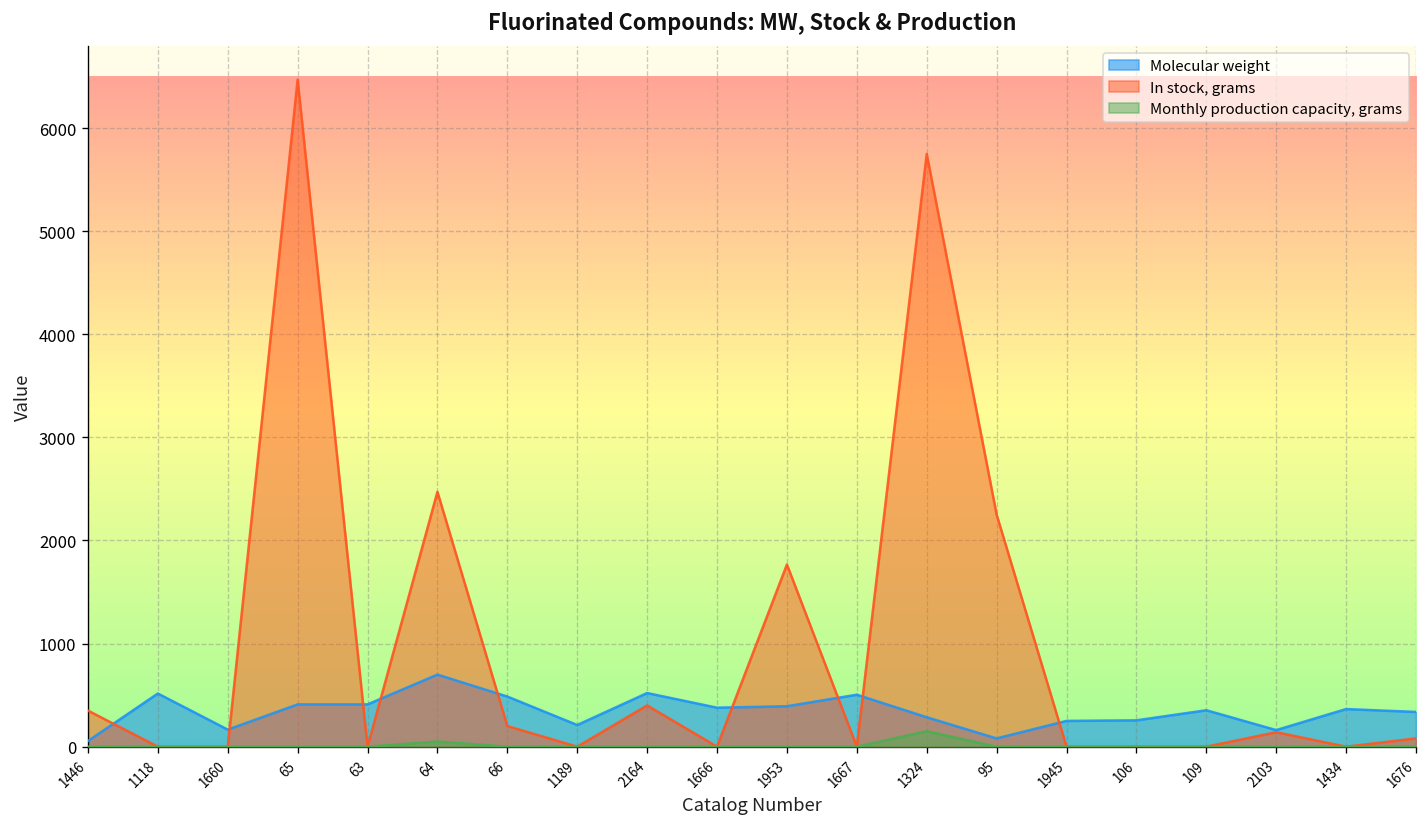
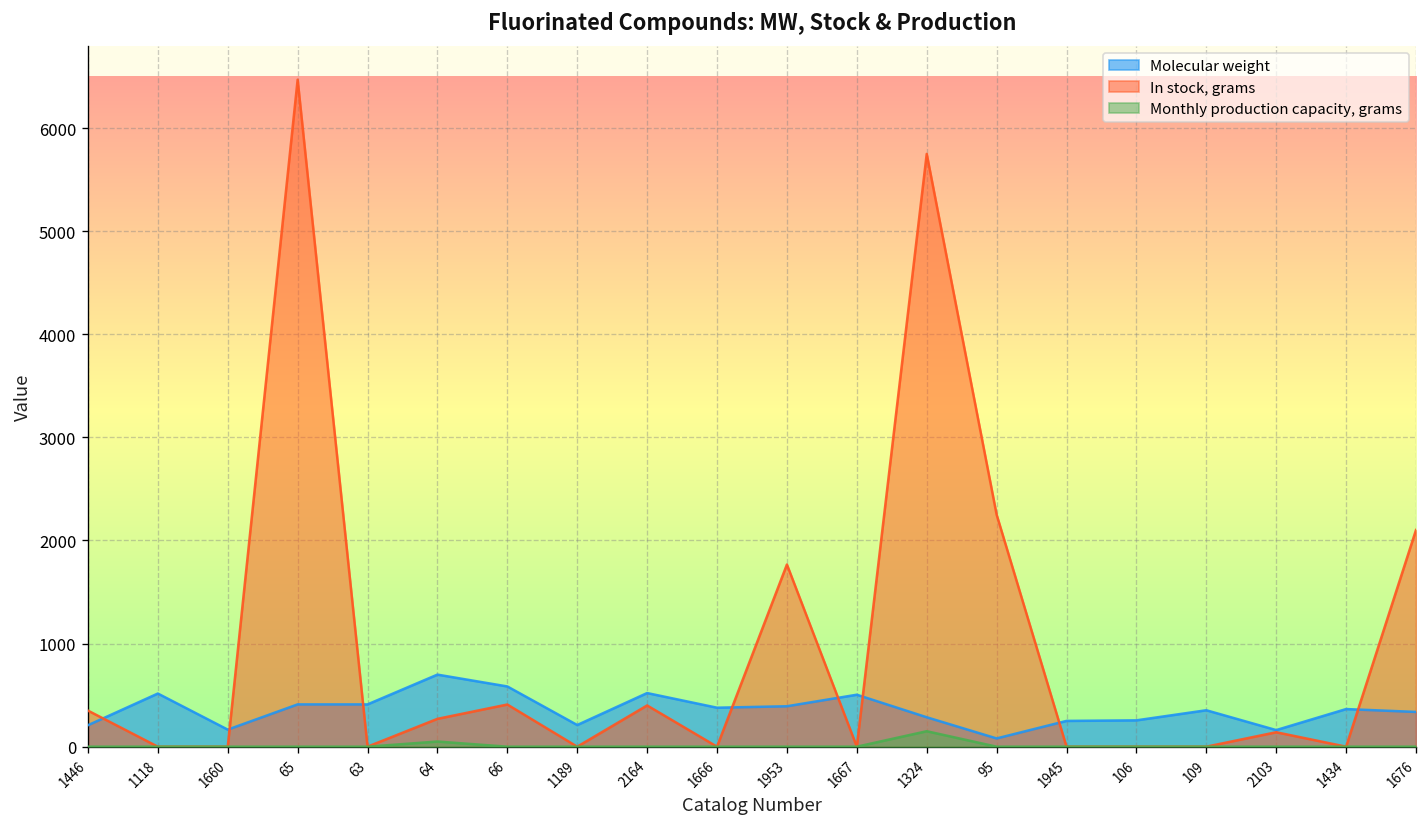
Molecular weight, 1446: 100 -> 200
In stock, grams, 64: 2500 -> 300
Molecular weight, 66: 500 -> 600
In stock, grams, 66: 200 -> 400
In stock, grams, 1676: 100 -> 2100
